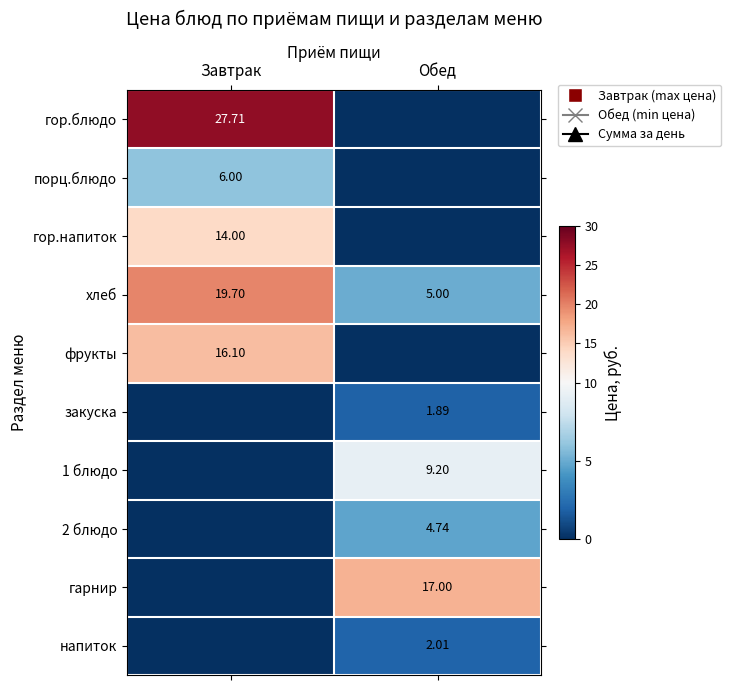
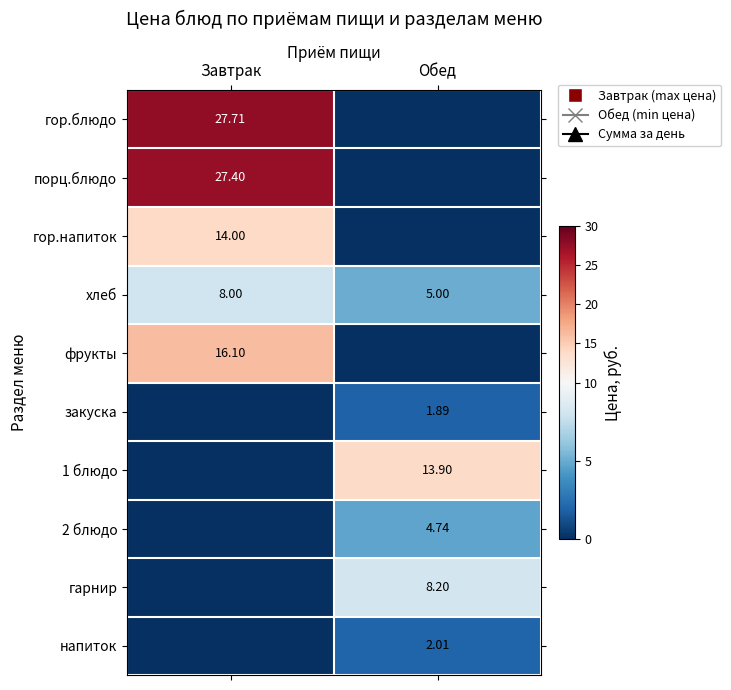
порц.блюдо, Завтрак: 6.00 -> 27.40
хлеб, Завтрак: 19.70 -> 8.00
1 блюдо, Обед: 9.20 -> 13.90
гарнир, Обед: 17.00 -> 8.20
